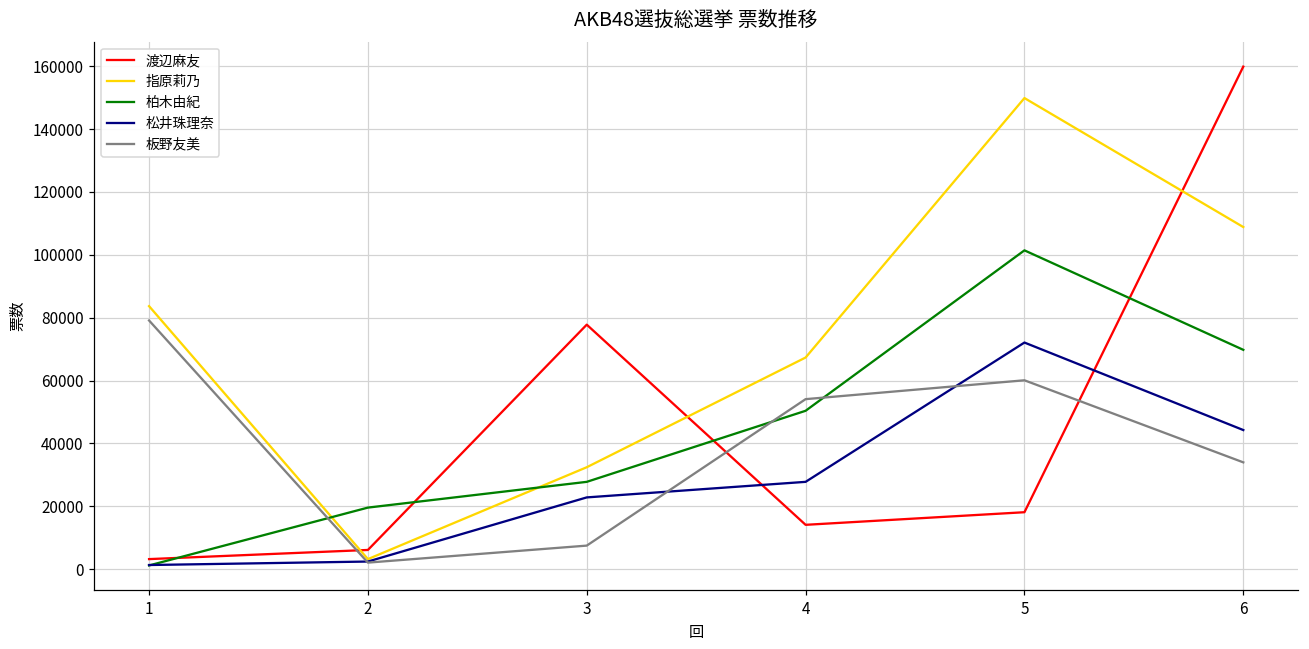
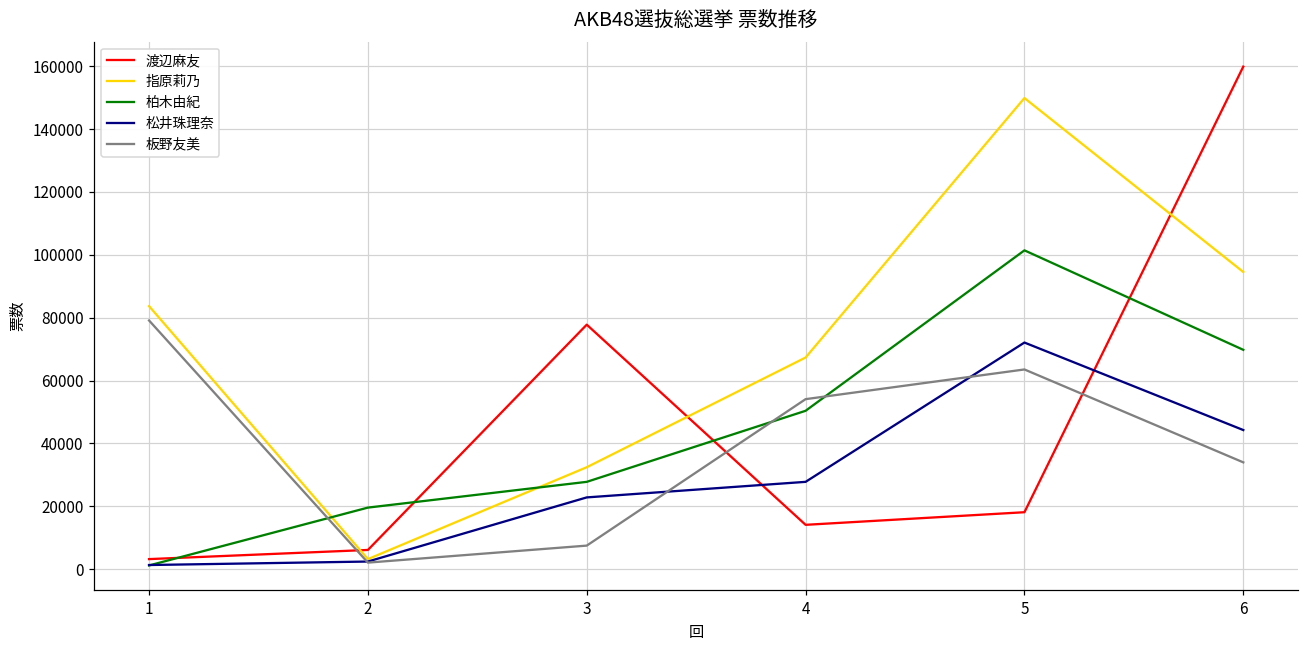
板野友美, 5: 60000 -> 64000
指原莉乃, 6: 109000 -> 95000
